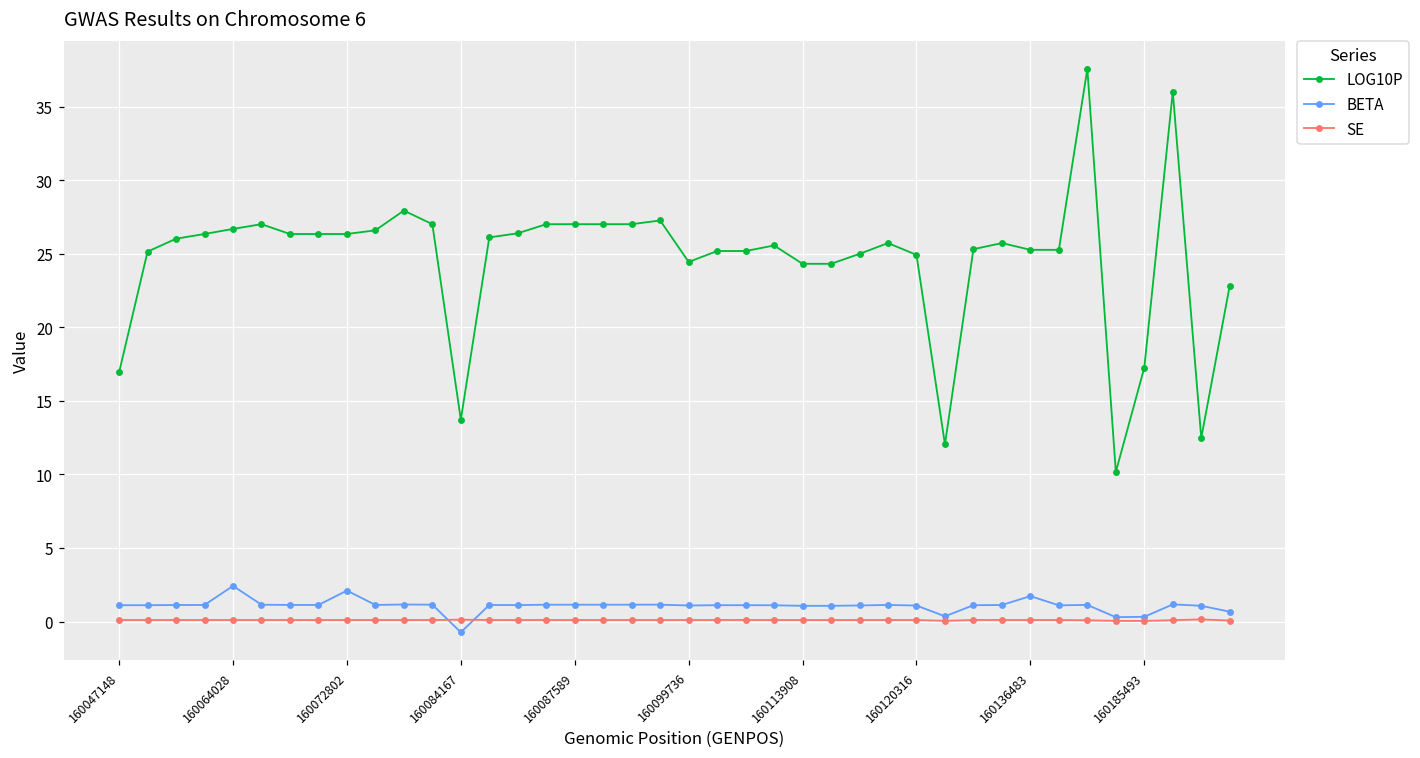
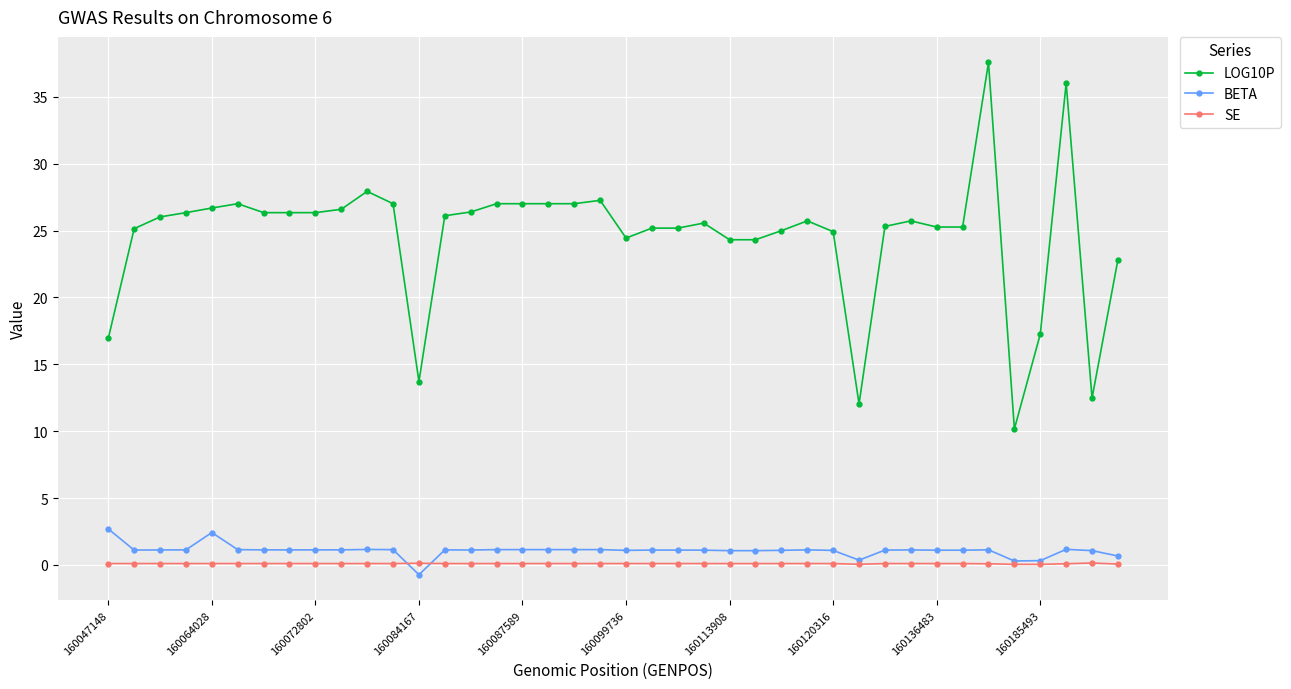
BETA, 160047148: 1.1 -> 2.7
BETA, 160072802: 2.1 -> 1.1
BETA, 160136483: 1.7 -> 1.1
